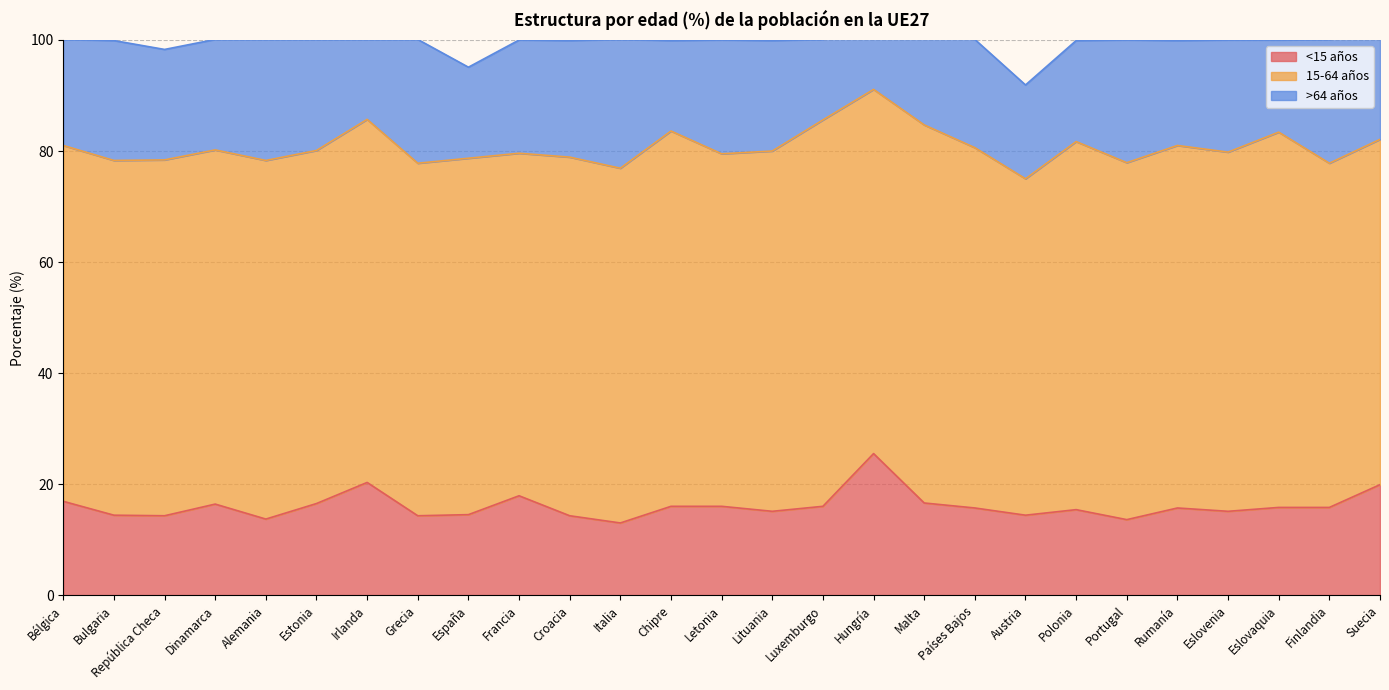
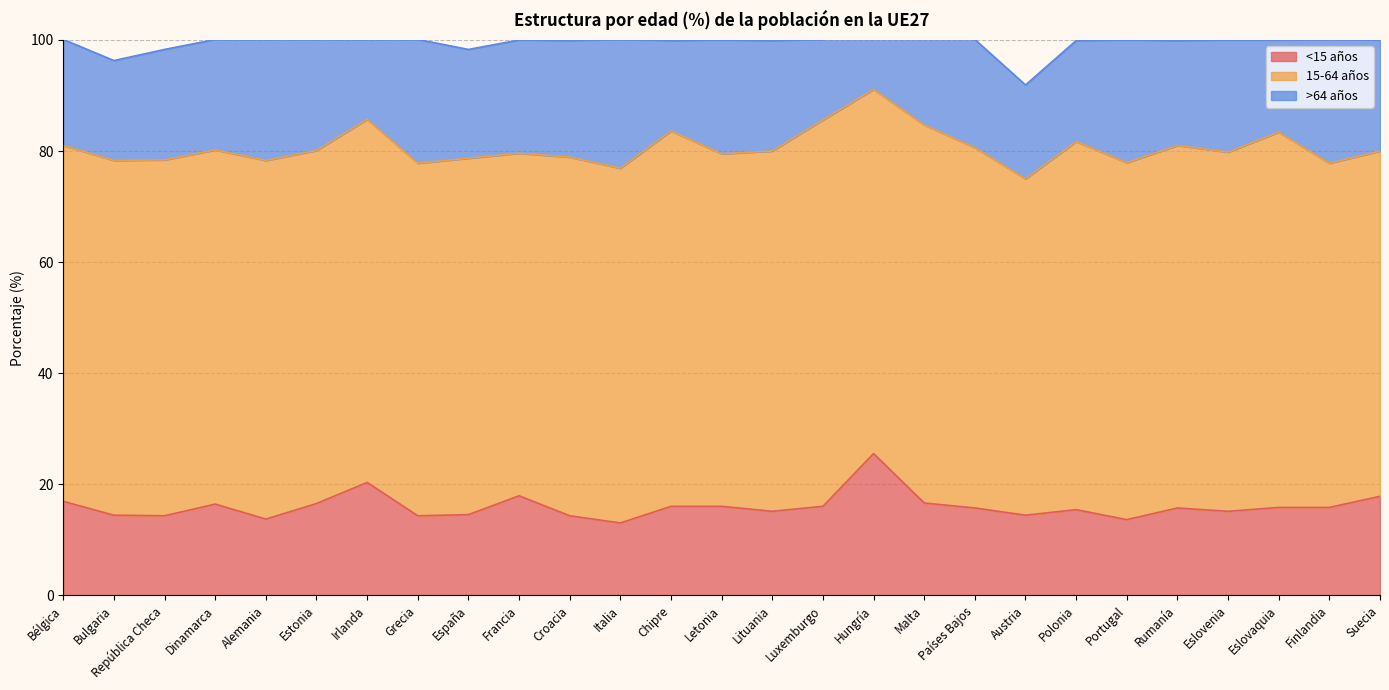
>64 años, Bulgaria: 22 -> 18
>64 años, España: 16 -> 20
<15 años, Suecia: 20 -> 18
